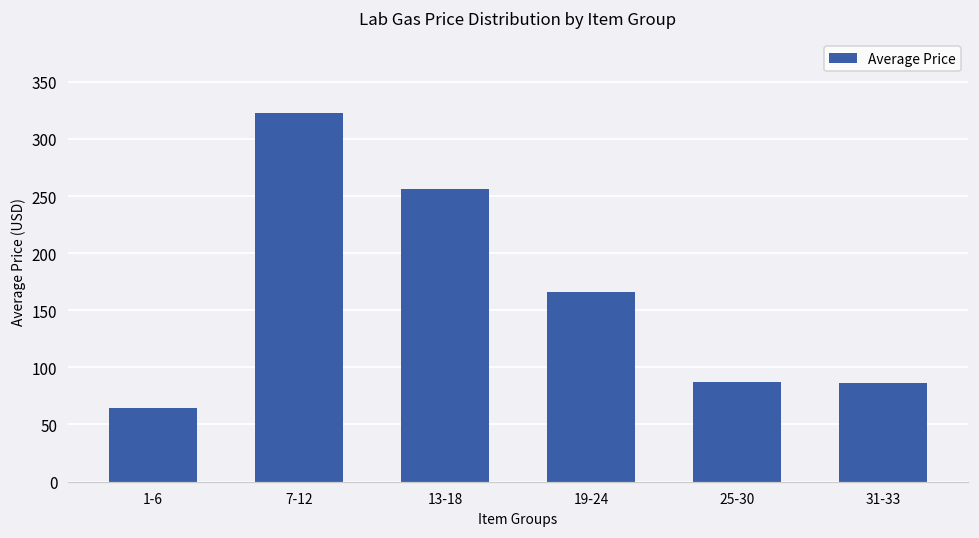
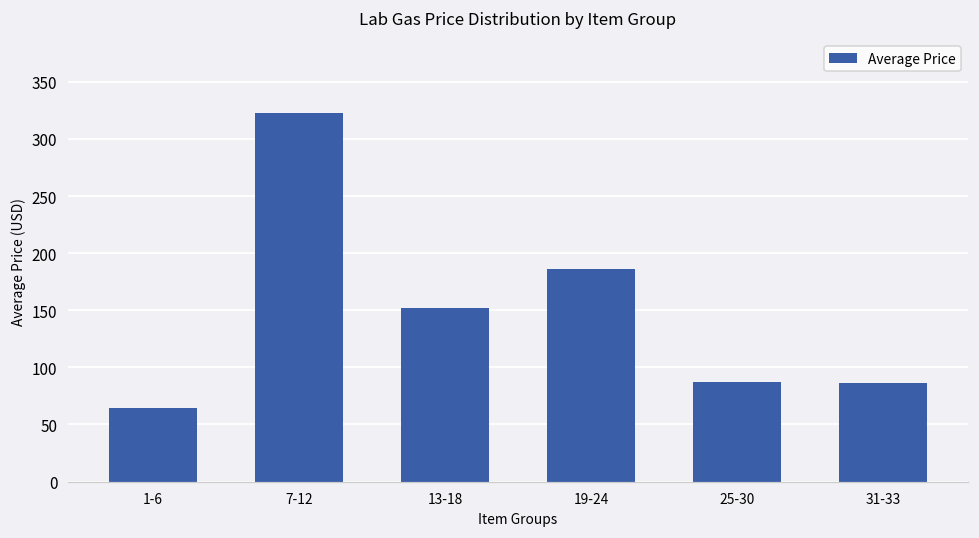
13-18: 256 -> 152
19-24: 166 -> 186
